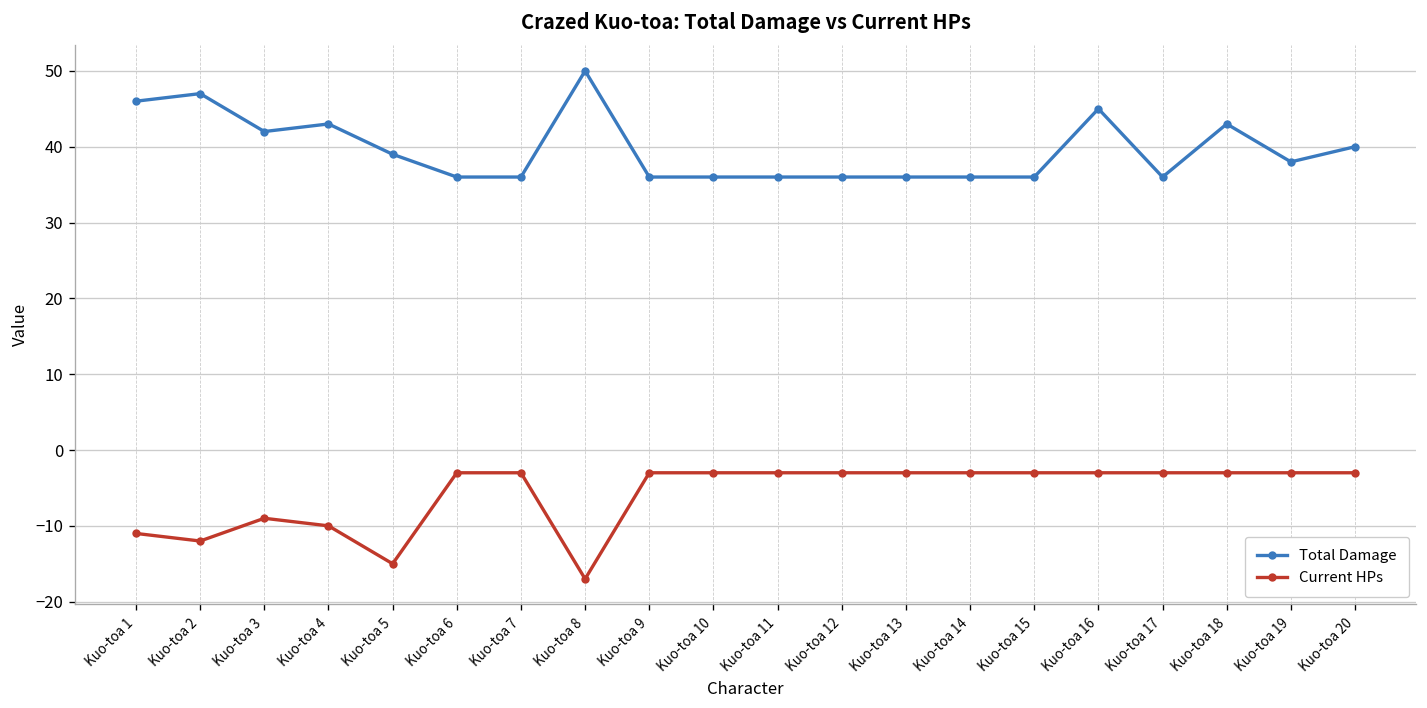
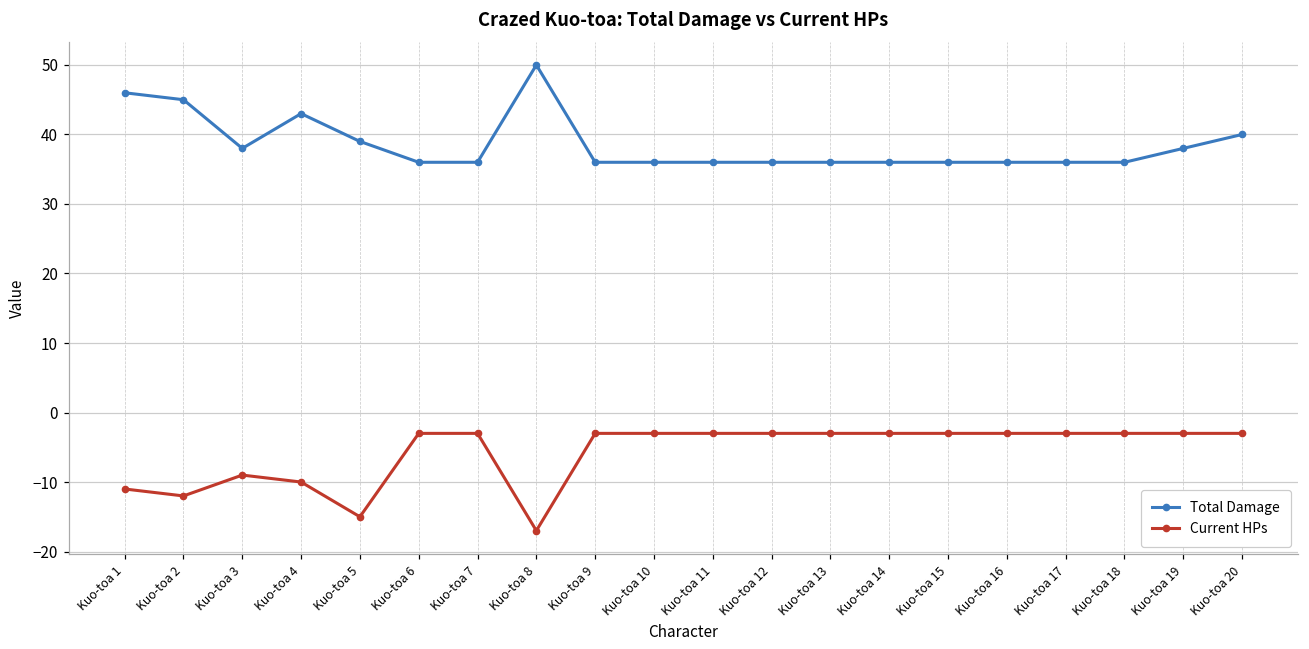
Total Damage, Kuo-toa 2: 47 -> 45
Total Damage, Kuo-toa 3: 42 -> 38
Total Damage, Kuo-toa 16: 45 -> 36
Total Damage, Kuo-toa 18: 43 -> 36
